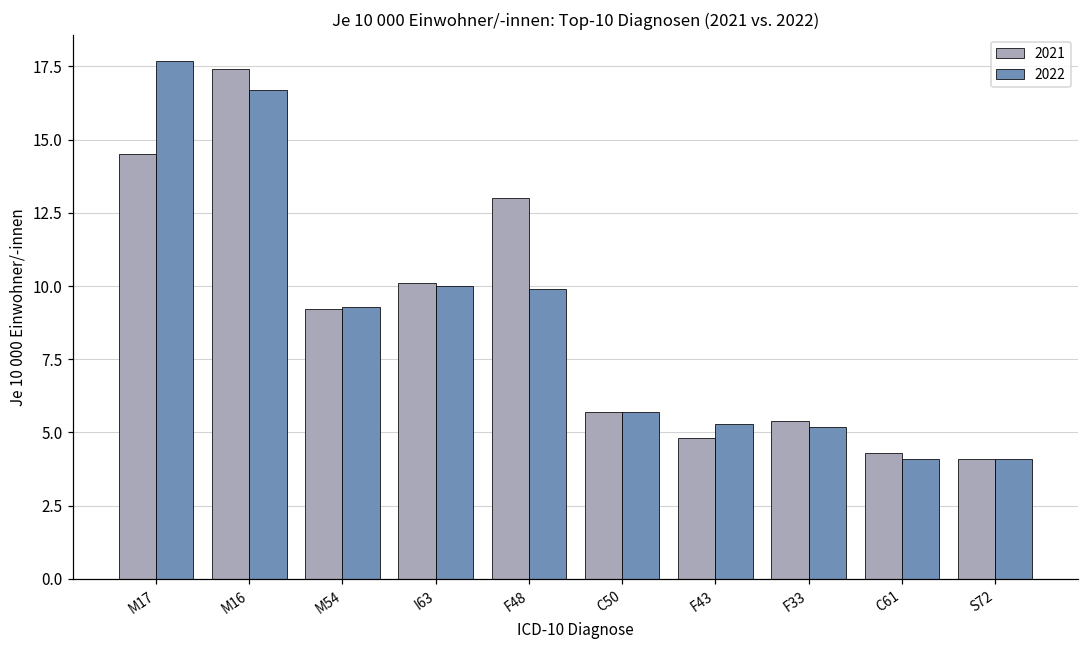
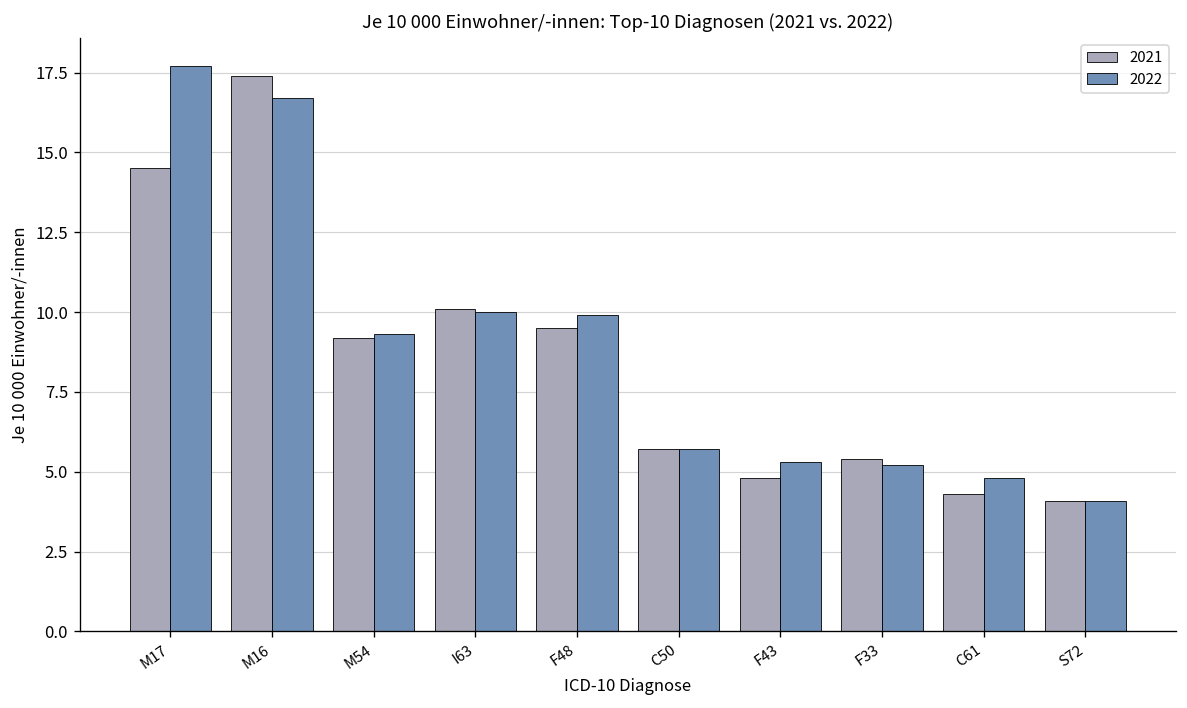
2021, F48: 13.0 -> 9.5
2022, C61: 4.1 -> 4.8
